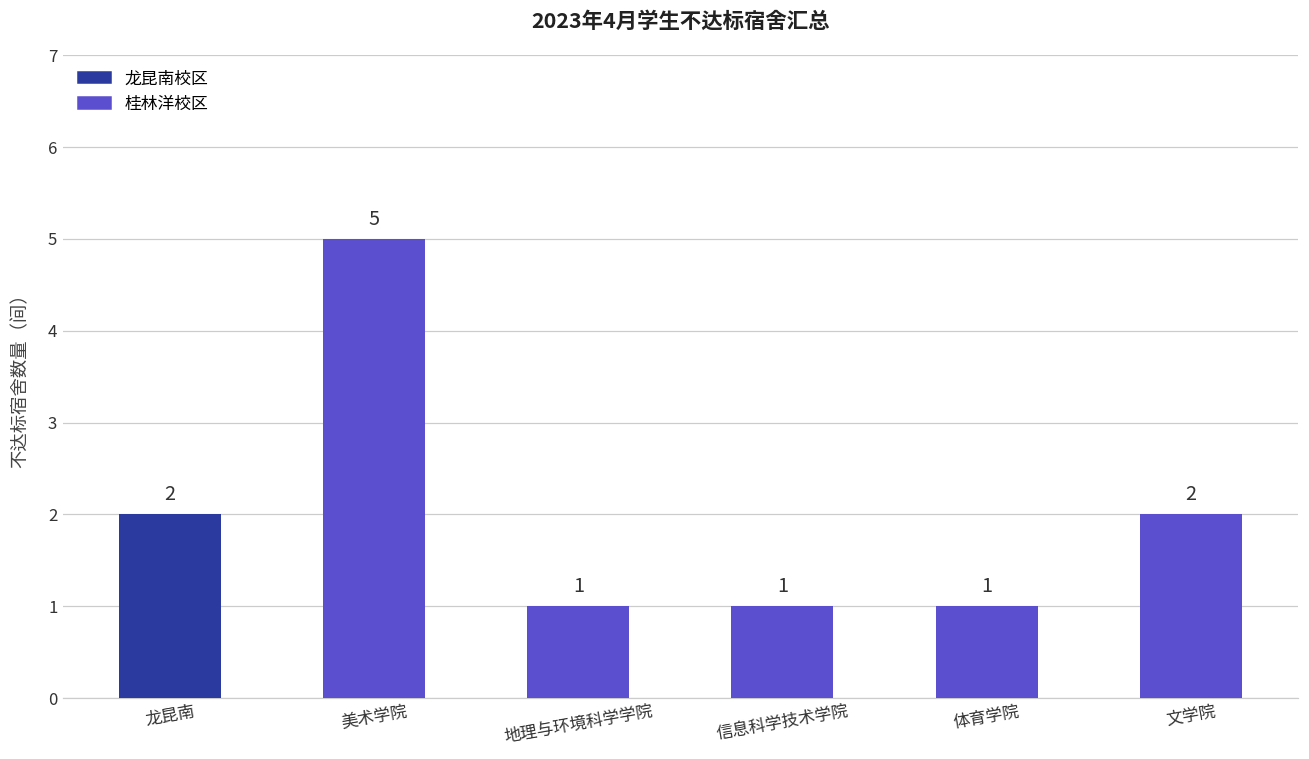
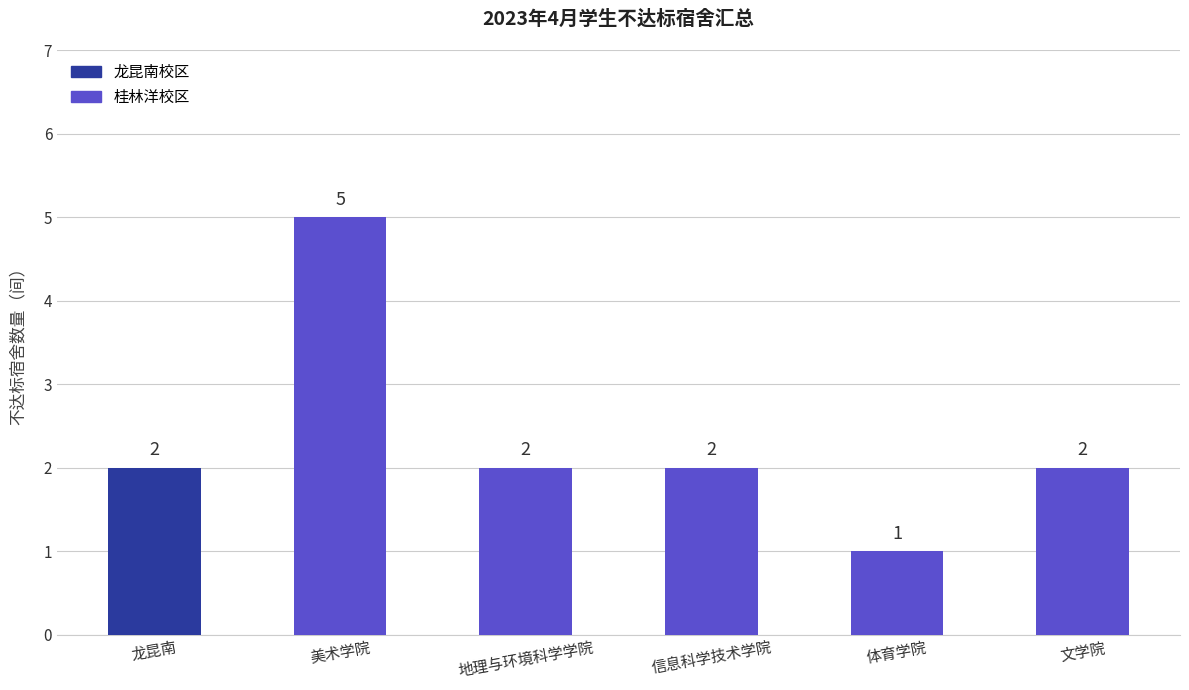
地理与环境科学学院: 1 -> 2
信息科学技术学院: 1 -> 2
